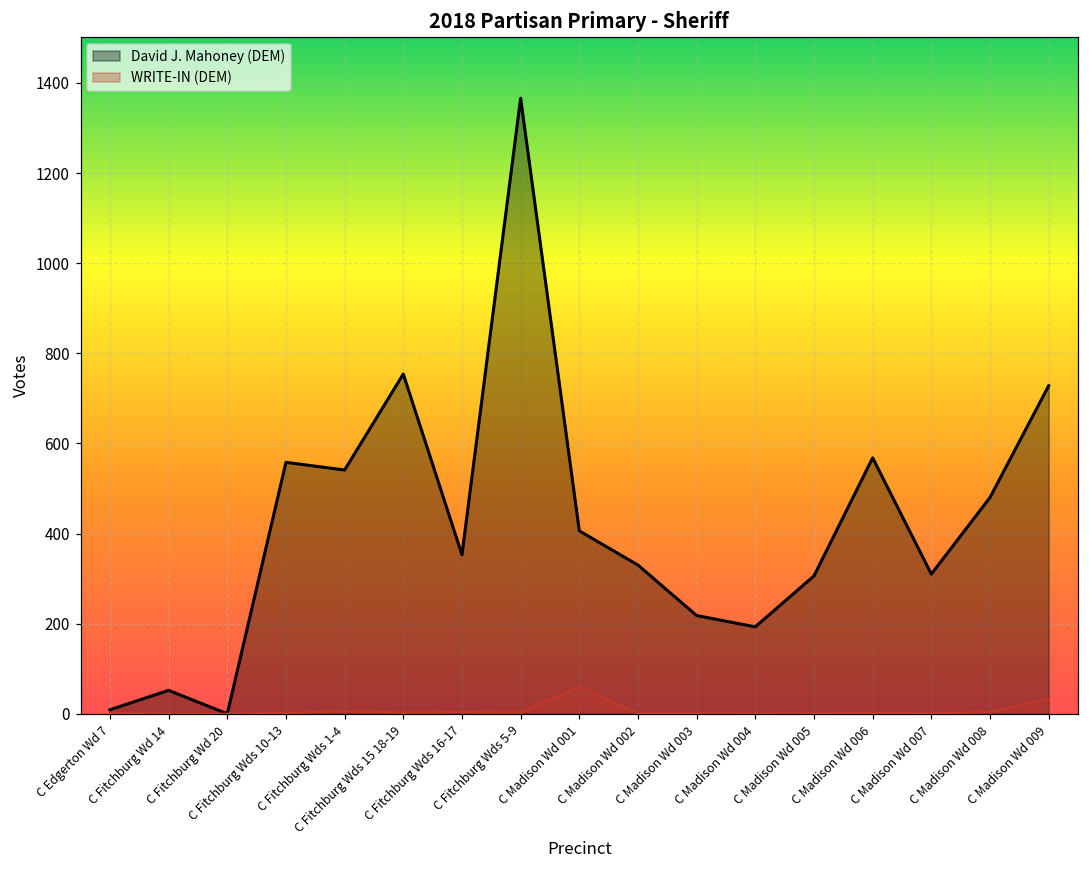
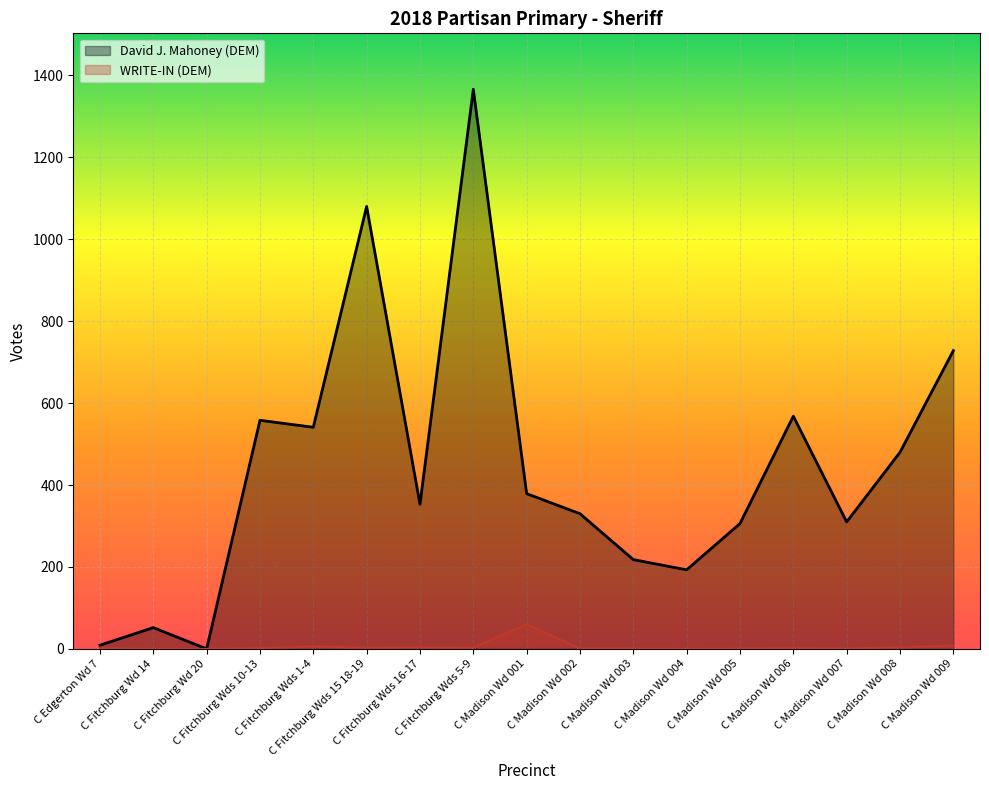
David J. Mahoney (DEM), C Fitchburg Wds 15 18-19: 750 -> 1080
David J. Mahoney (DEM), C Madison Wd 001: 410 -> 380
WRITE-IN (DEM), C Madison Wd 009: 30 -> 10
